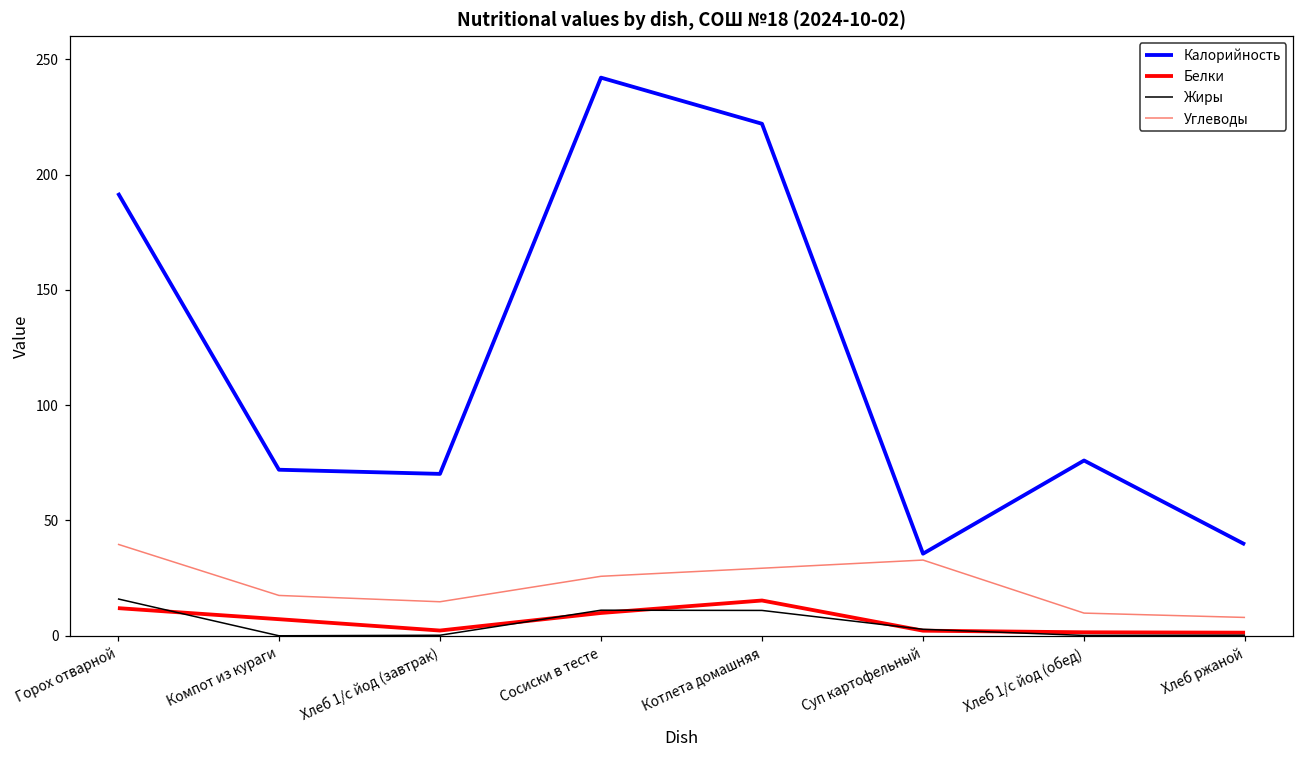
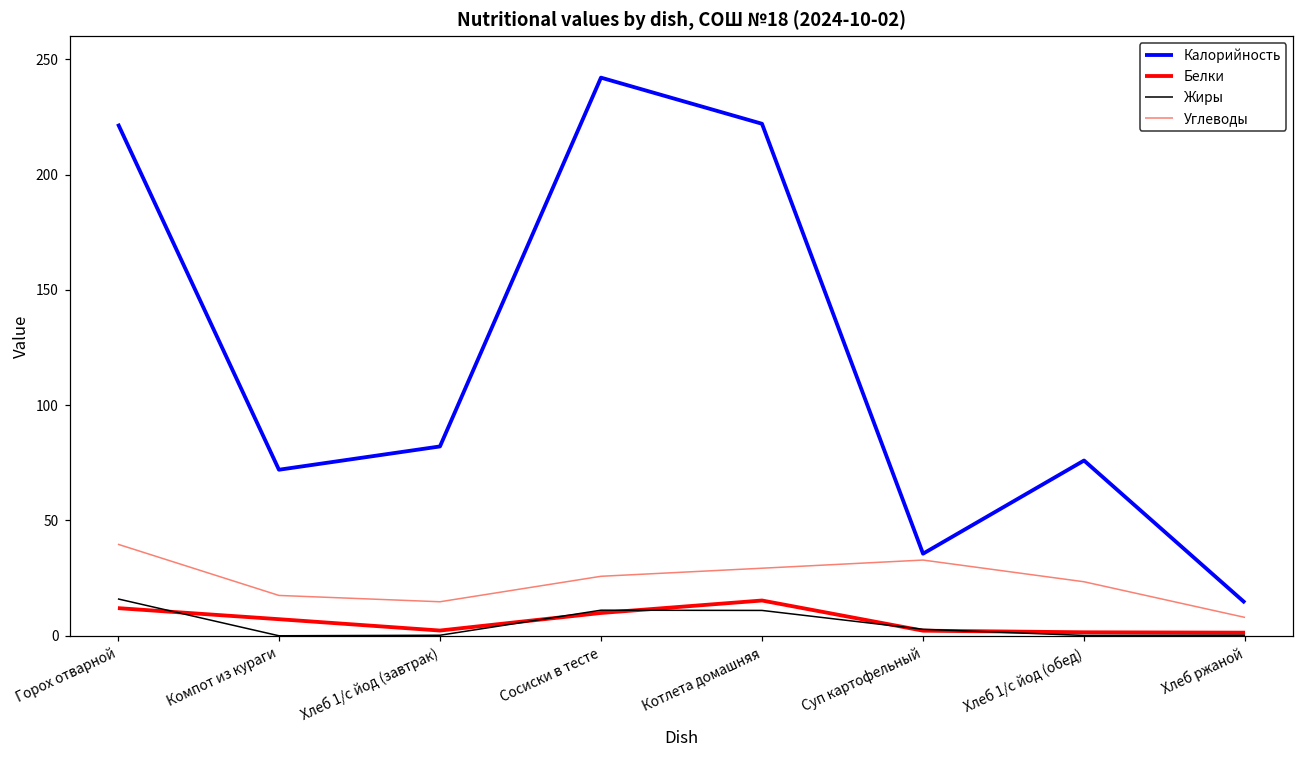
Калорийность, Горох отварной: 192 -> 222
Калорийность, Хлеб 1/с йод (завтрак): 70 -> 82
Углеводы, Хлеб 1/с йод (обед): 10 -> 23
Калорийность, Хлеб ржаной: 40 -> 14
